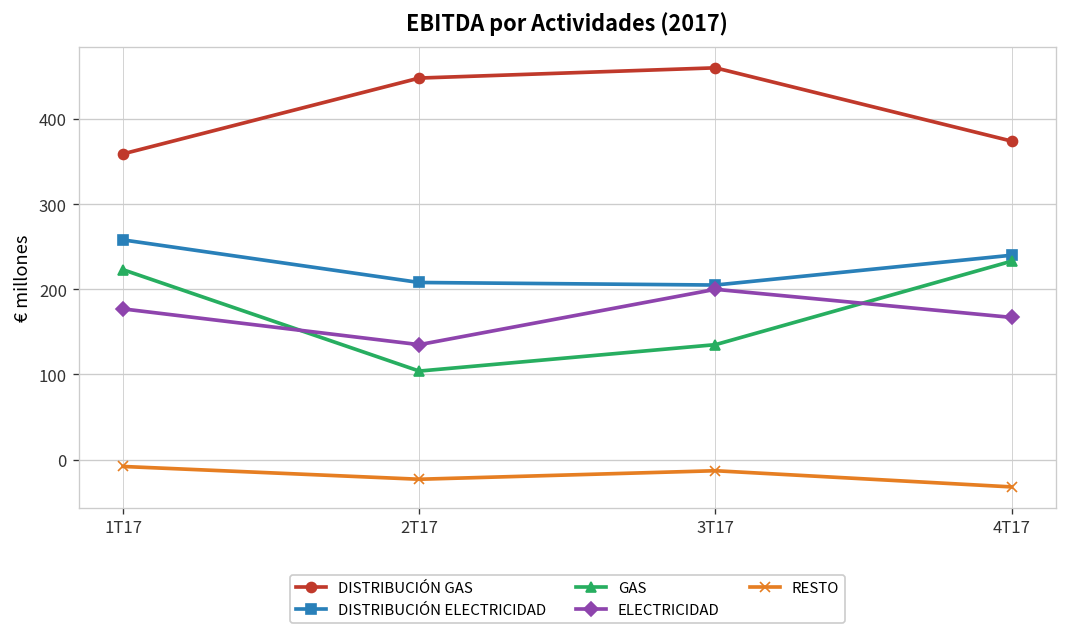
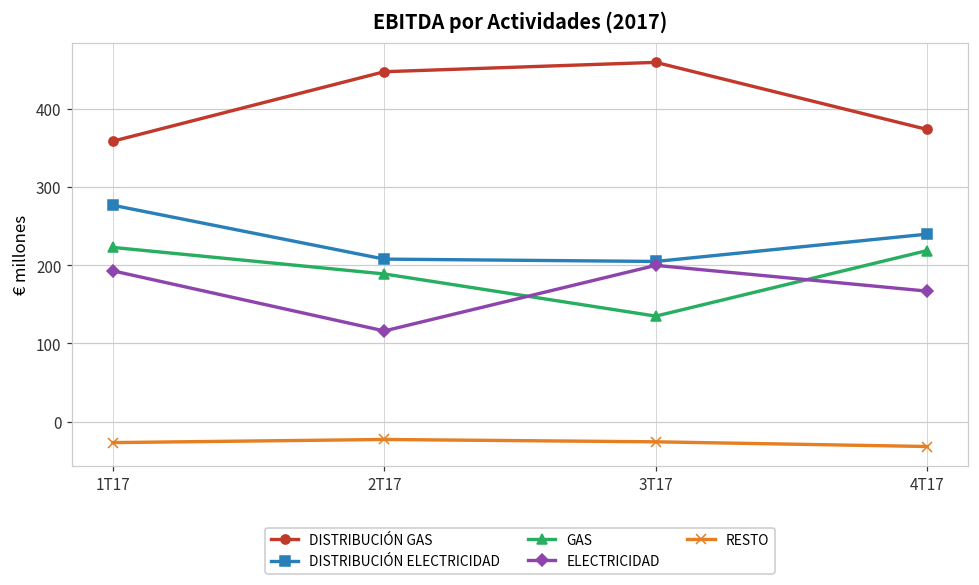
DISTRIBUCIÓN ELECTRICIDAD, 1T17: 260 -> 280
ELECTRICIDAD, 1T17: 180 -> 190
RESTO, 1T17: -10 -> -30
GAS, 2T17: 100 -> 190
ELECTRICIDAD, 2T17: 140 -> 120
RESTO, 3T17: -10 -> -30
GAS, 4T17: 230 -> 220
